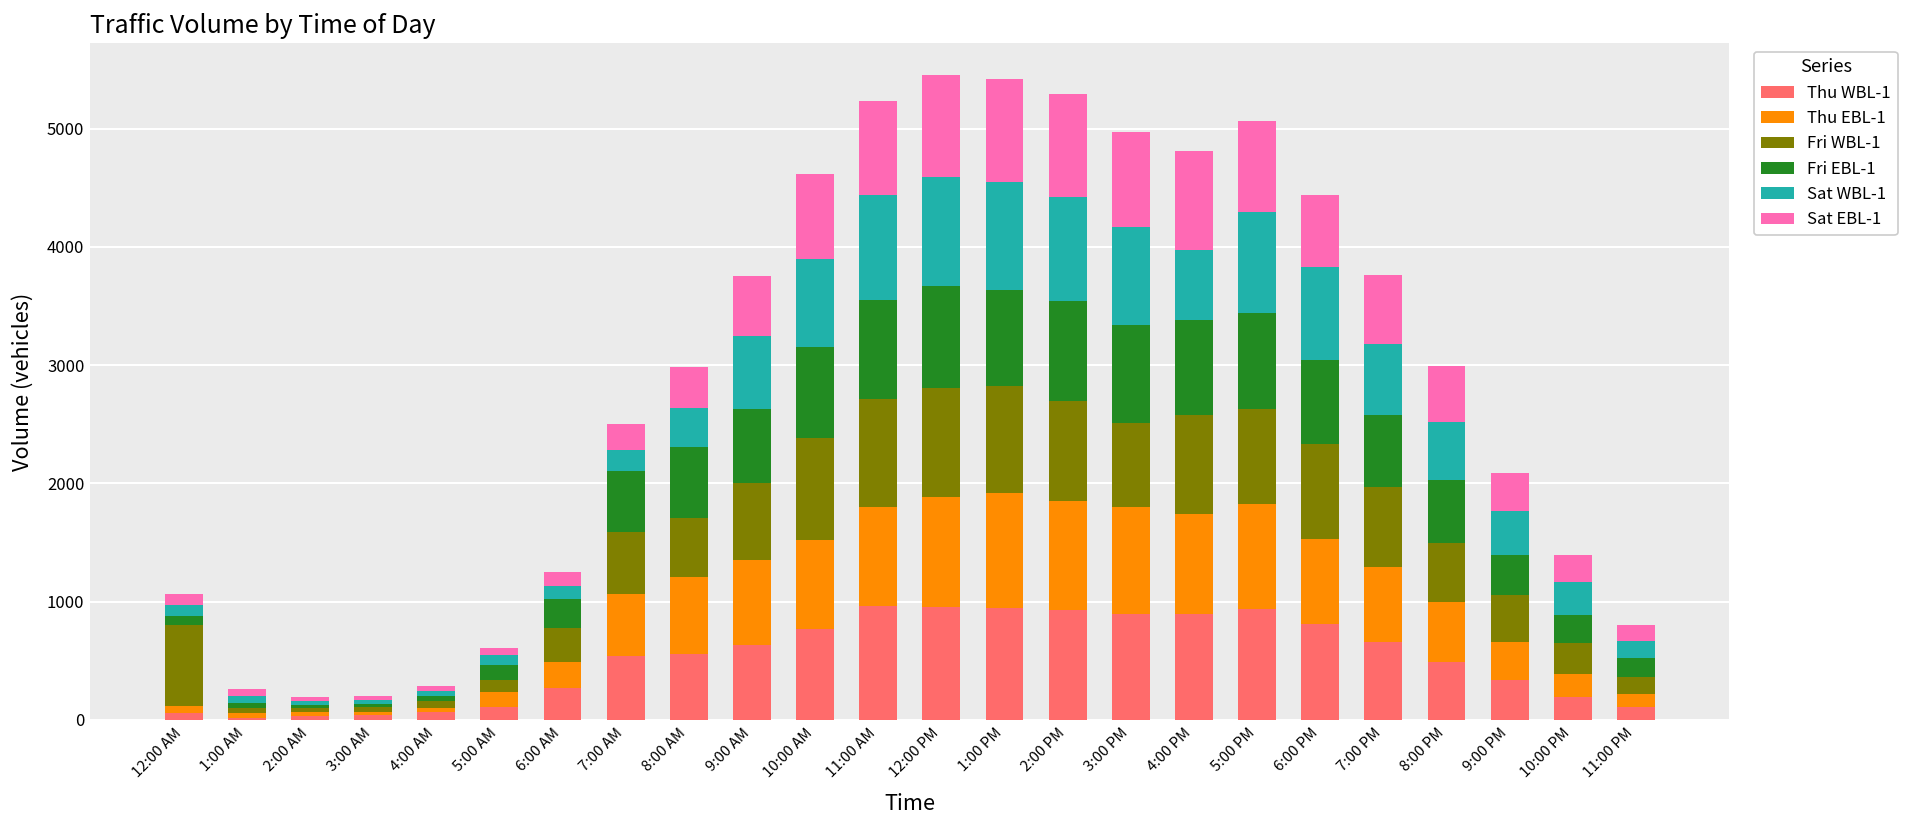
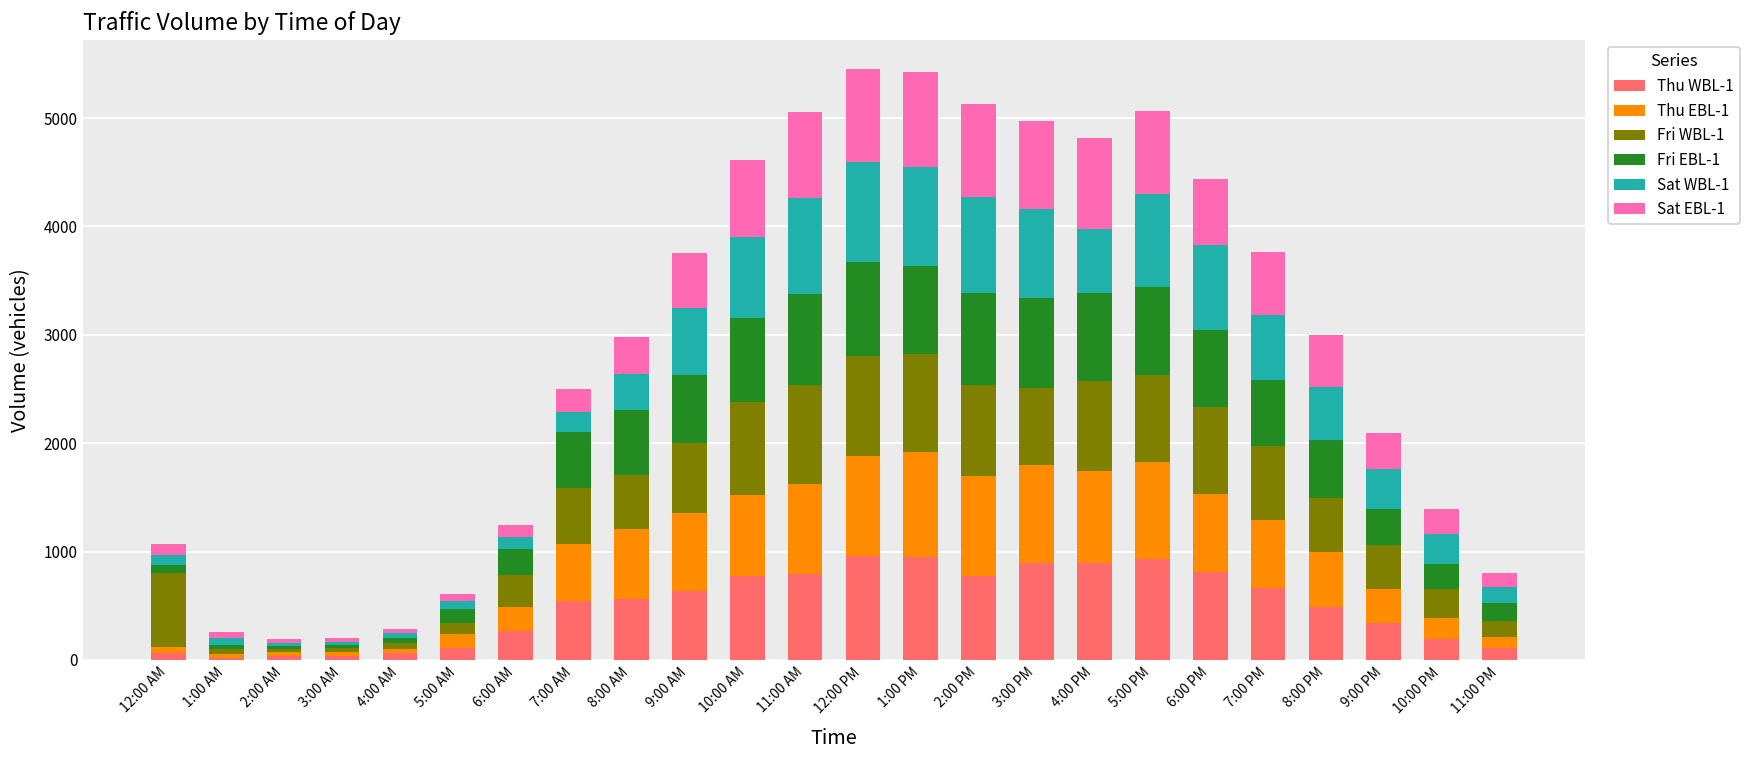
Thu WBL-1, 11:00 AM: 1000 -> 800
Thu WBL-1, 2:00 PM: 900 -> 800
